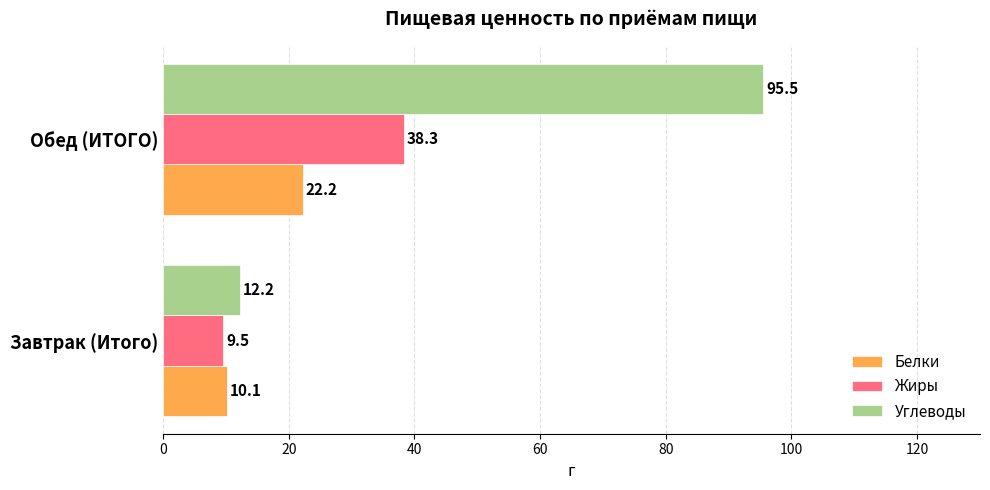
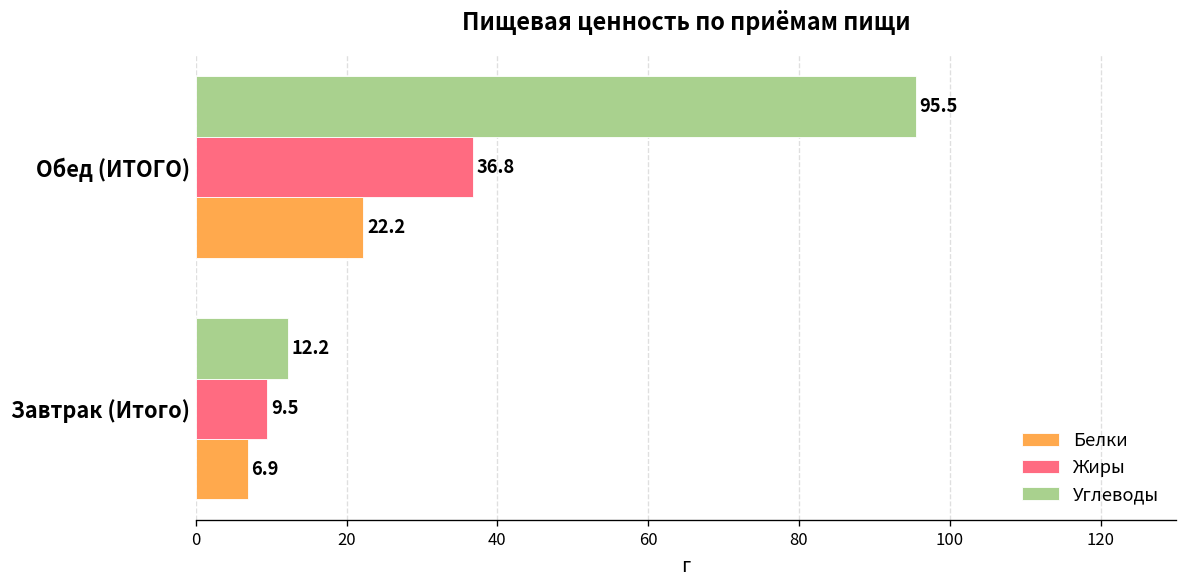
Жиры, Обед (ИТОГО): 38.3 -> 36.8
Белки, Завтрак (Итого): 10.1 -> 6.9
